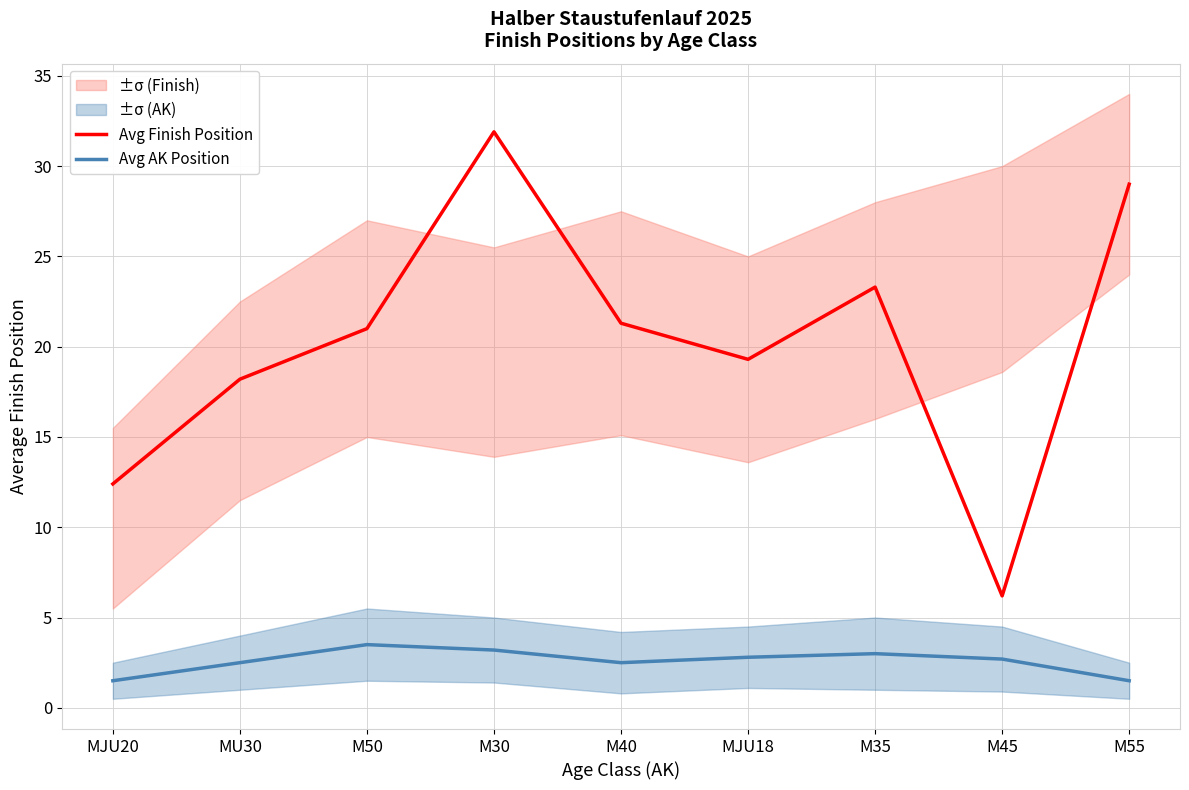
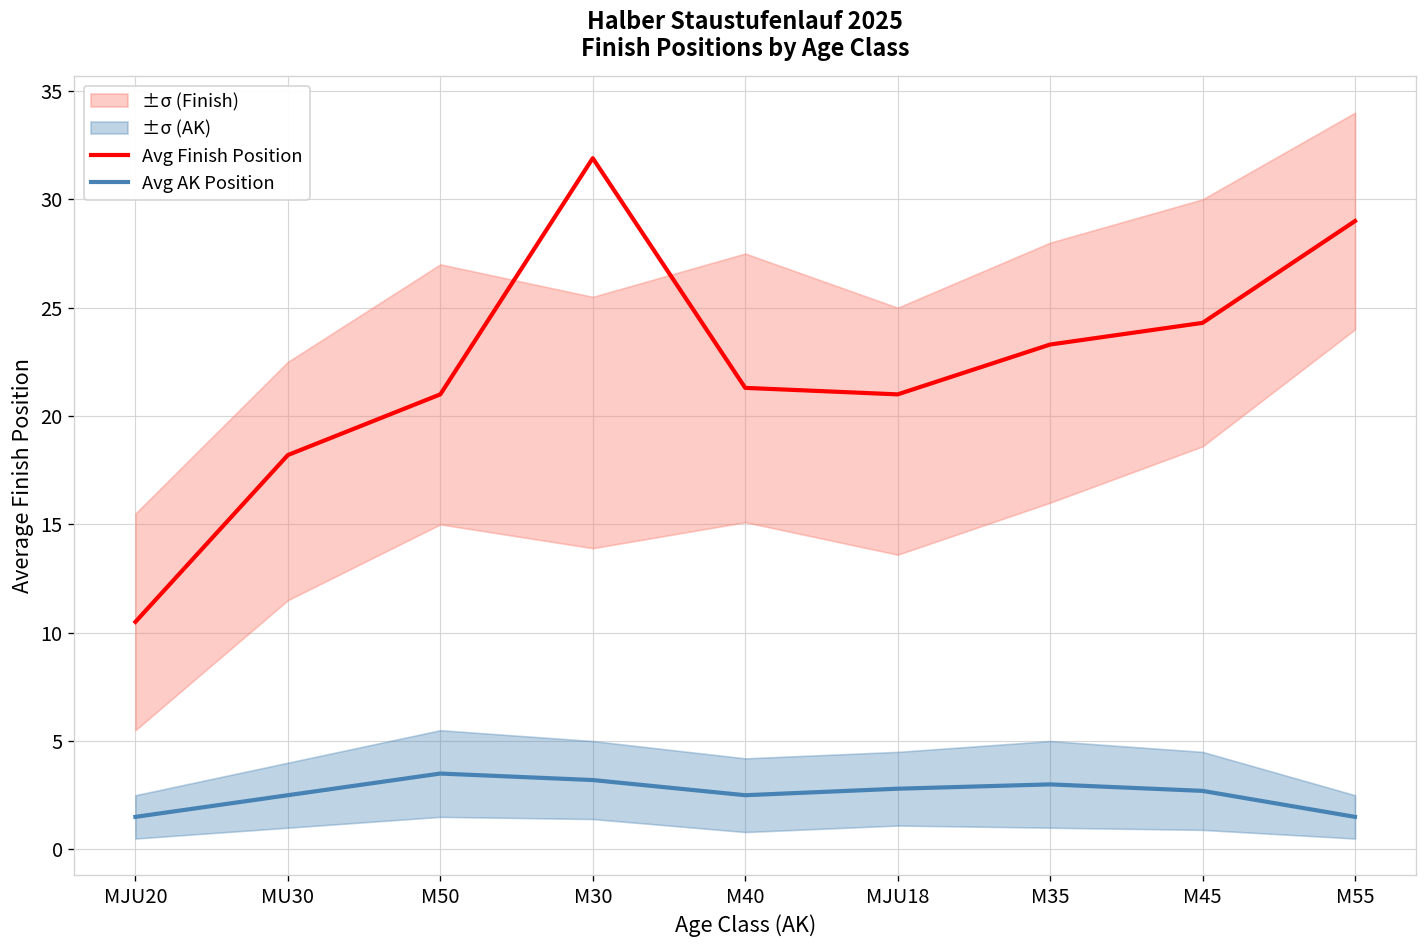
Avg Finish Position, MJU20: 12.4 -> 10.5
Avg Finish Position, MJU18: 19.3 -> 21.0
Avg Finish Position, M45: 6.2 -> 24.3
